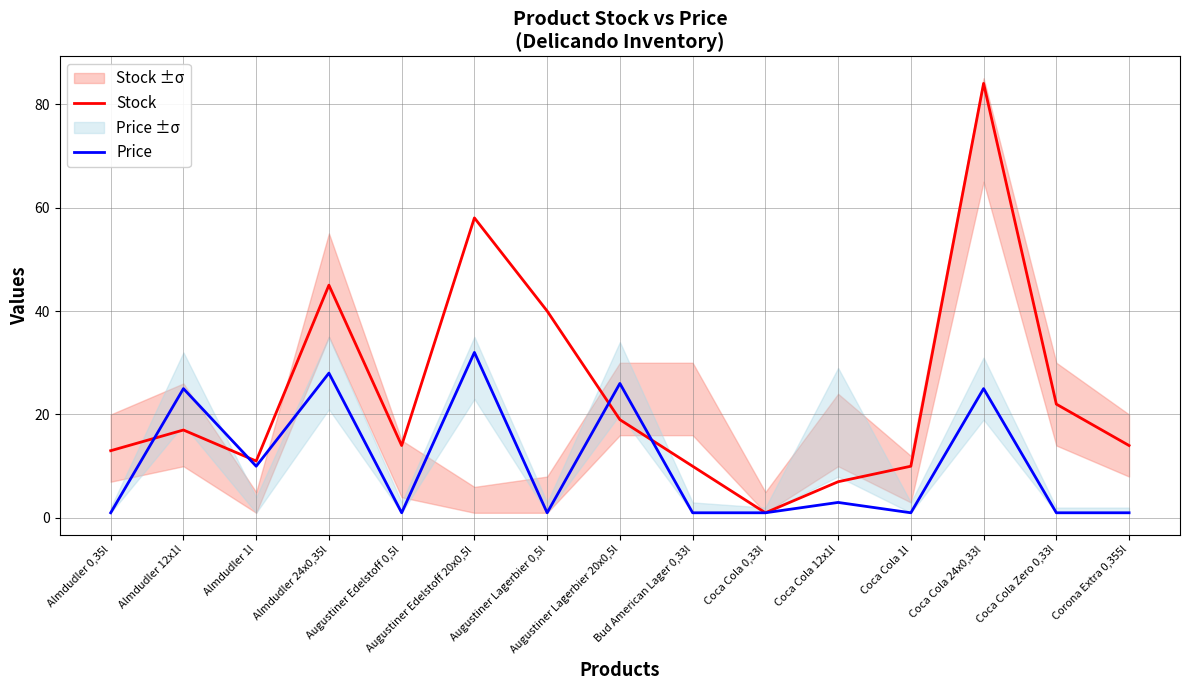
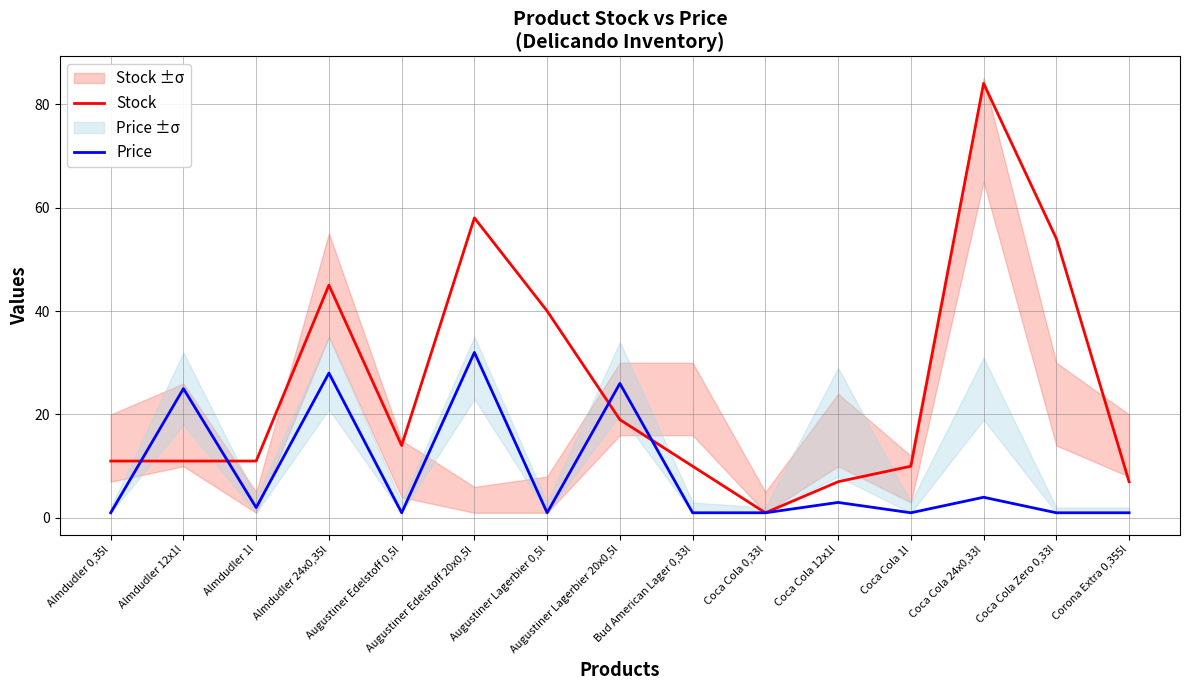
Stock, Almdudler 0,35l: 13 -> 11
Stock, Almdudler 12x1l: 17 -> 11
Price, Almdudler 1l: 10 -> 2
Price, Coca Cola 24x0,33l: 25 -> 4
Stock, Coca Cola Zero 0,33l: 22 -> 54
Stock, Corona Extra 0,355l: 14 -> 7
